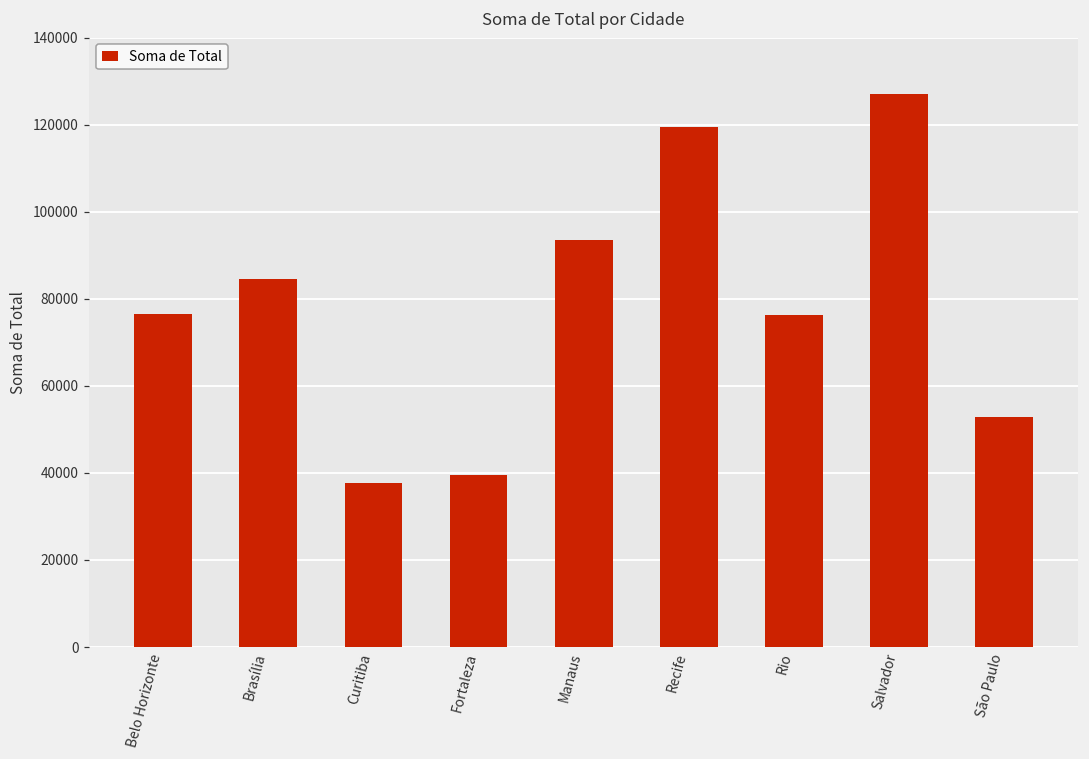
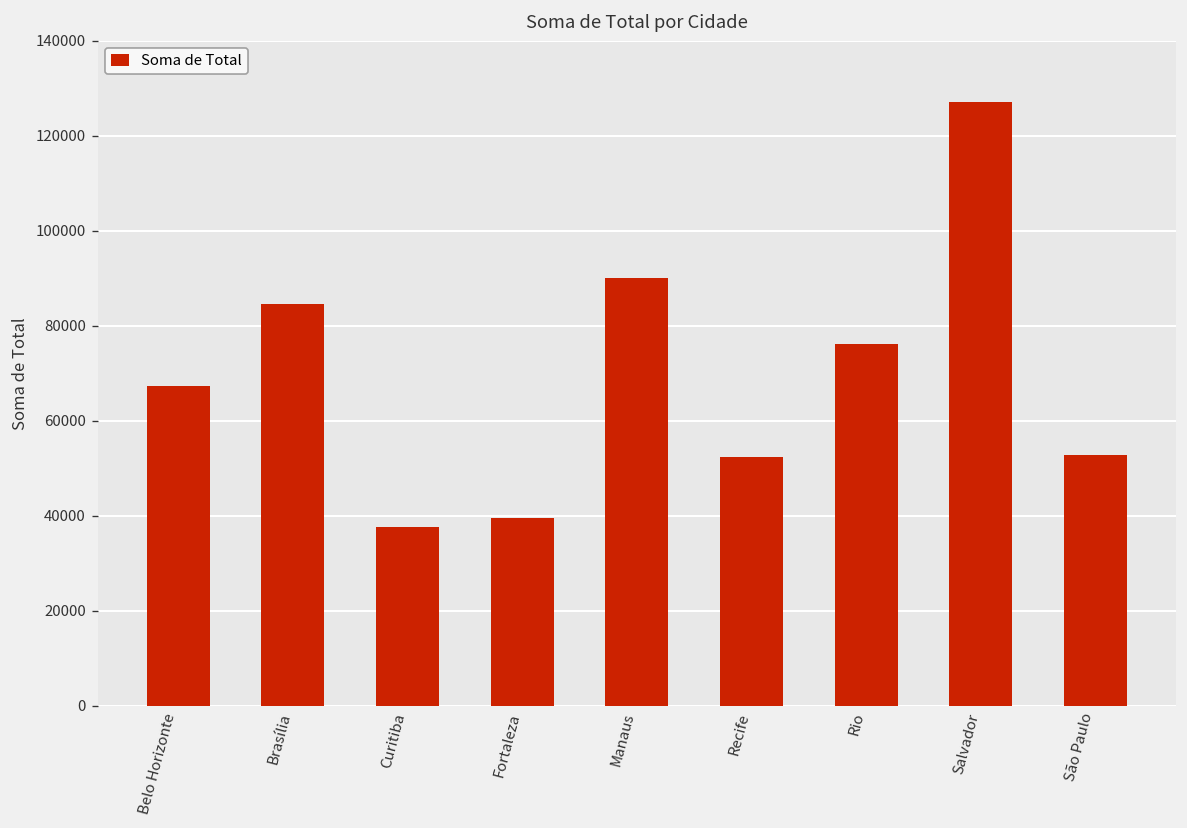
Belo Horizonte: 77000 -> 67000
Manaus: 93000 -> 90000
Recife: 119000 -> 52000
